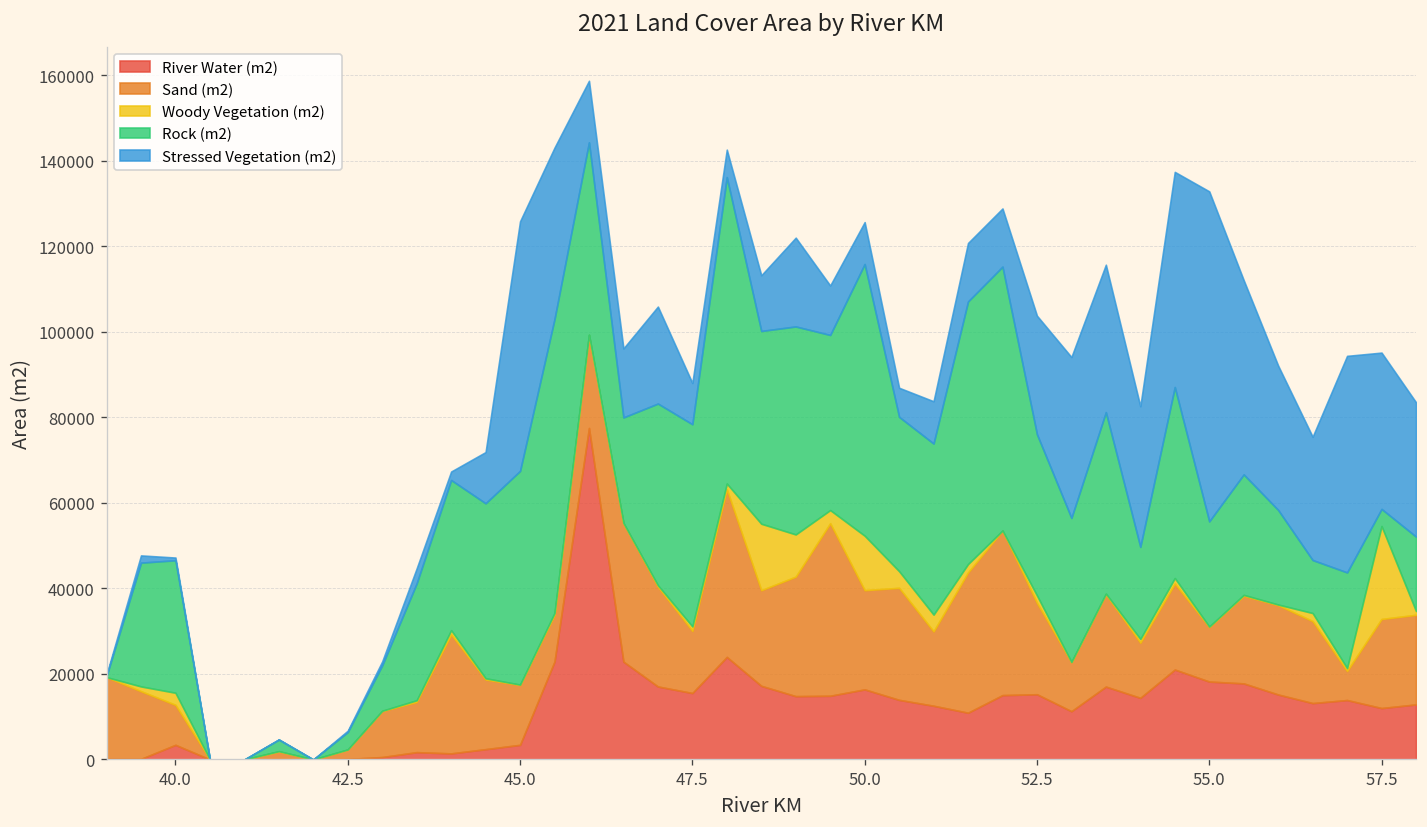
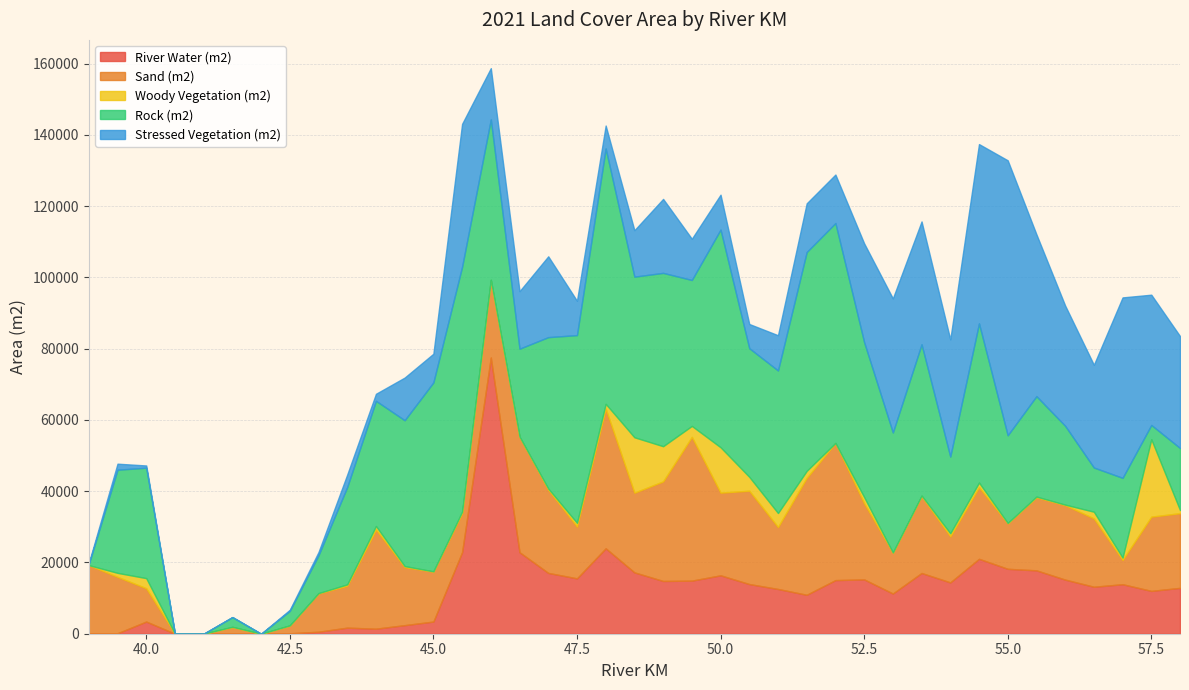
Rock (m2), 45.0: 50000 -> 53000
Stressed Vegetation (m2), 45.0: 58000 -> 8000
Rock (m2), 47.5: 47000 -> 53000
Rock (m2), 50.0: 64000 -> 61000
Rock (m2), 52.5: 38000 -> 43000
